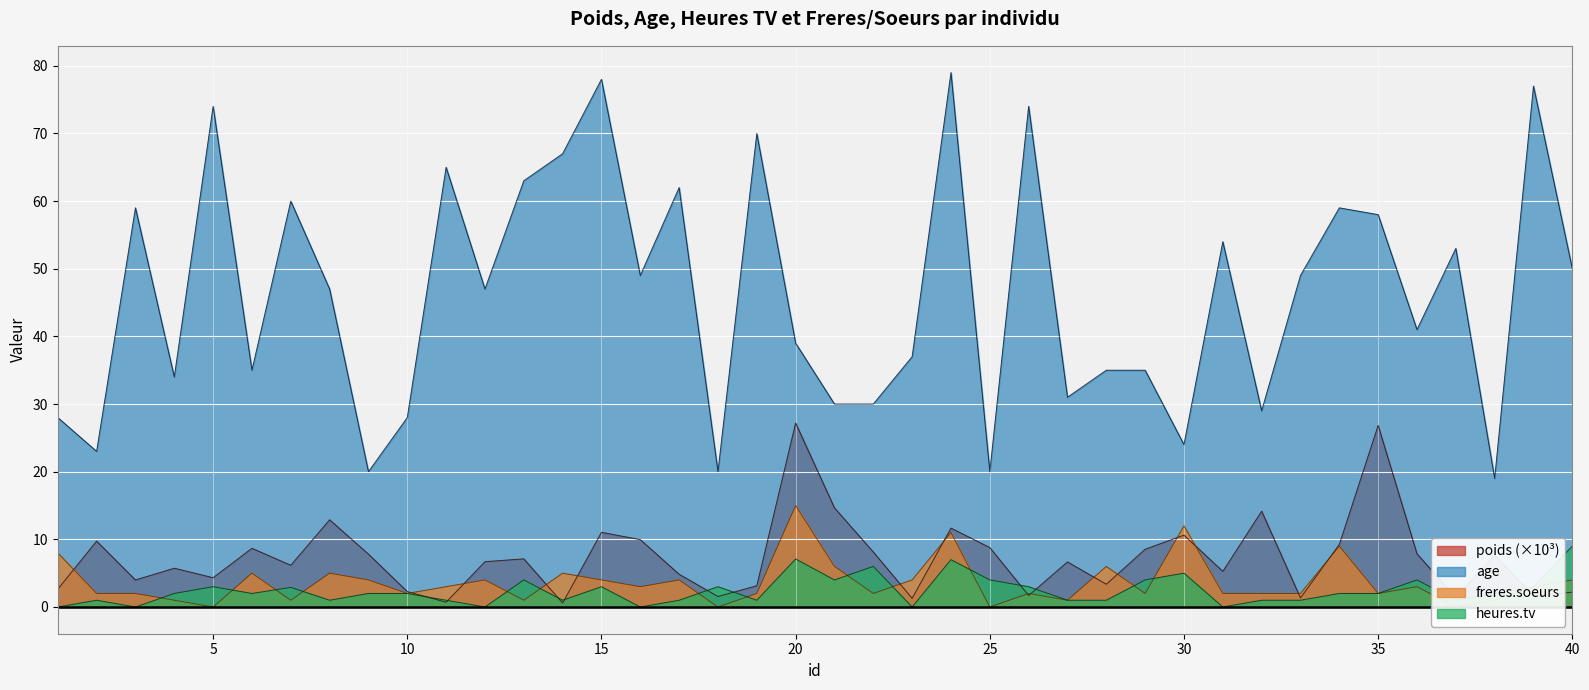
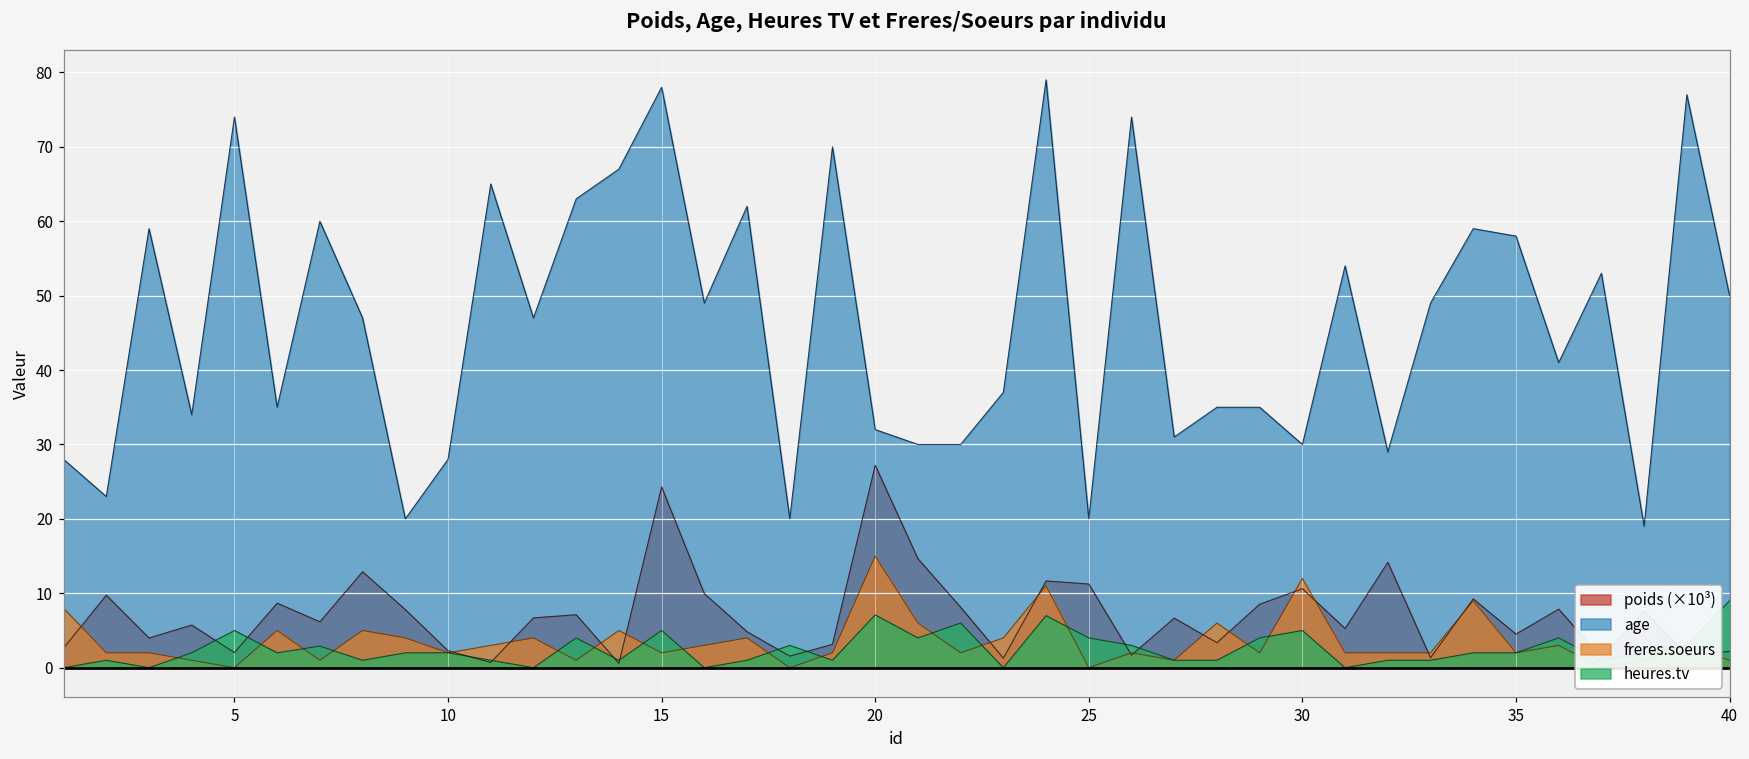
poids (×10³), 5: 4 -> 2
heures.tv, 5: 3 -> 5
poids (×10³), 15: 11 -> 24
freres.soeurs, 15: 4 -> 2
heures.tv, 15: 3 -> 5
age, 20: 39 -> 32
poids (×10³), 25: 9 -> 11
age, 30: 24 -> 30
poids (×10³), 35: 27 -> 5
freres.soeurs, 40: 4 -> 1
